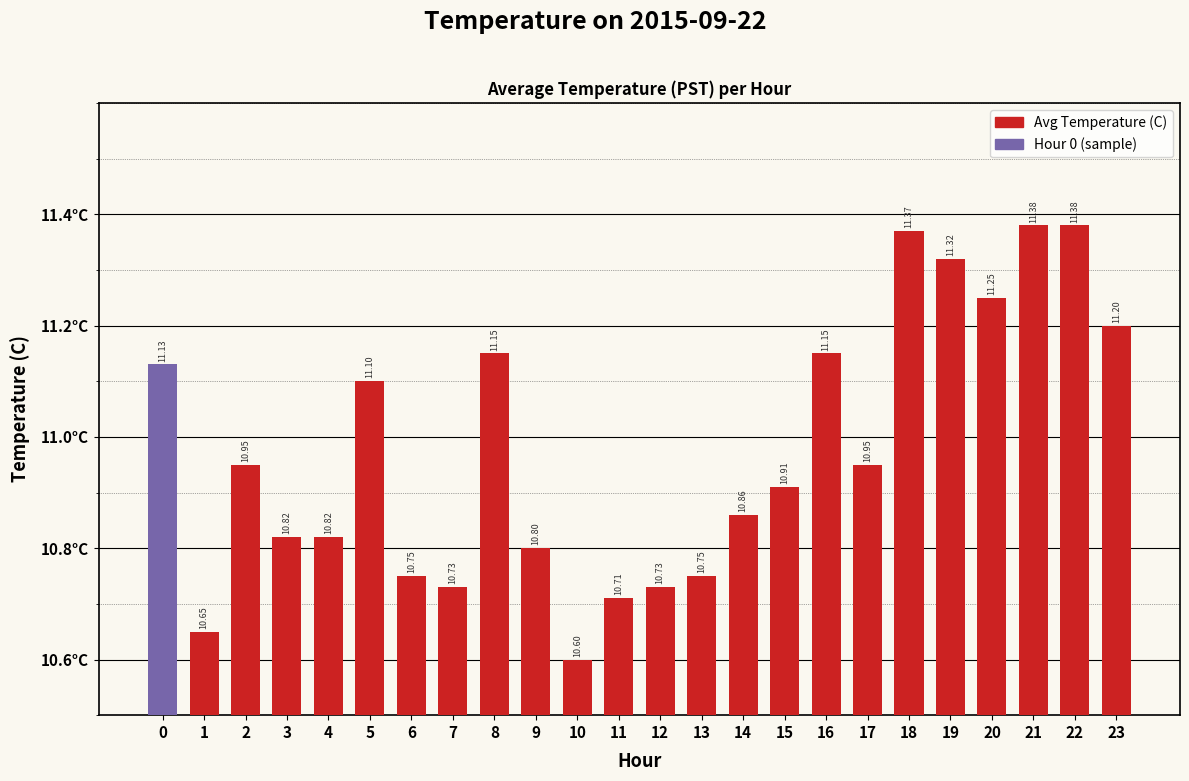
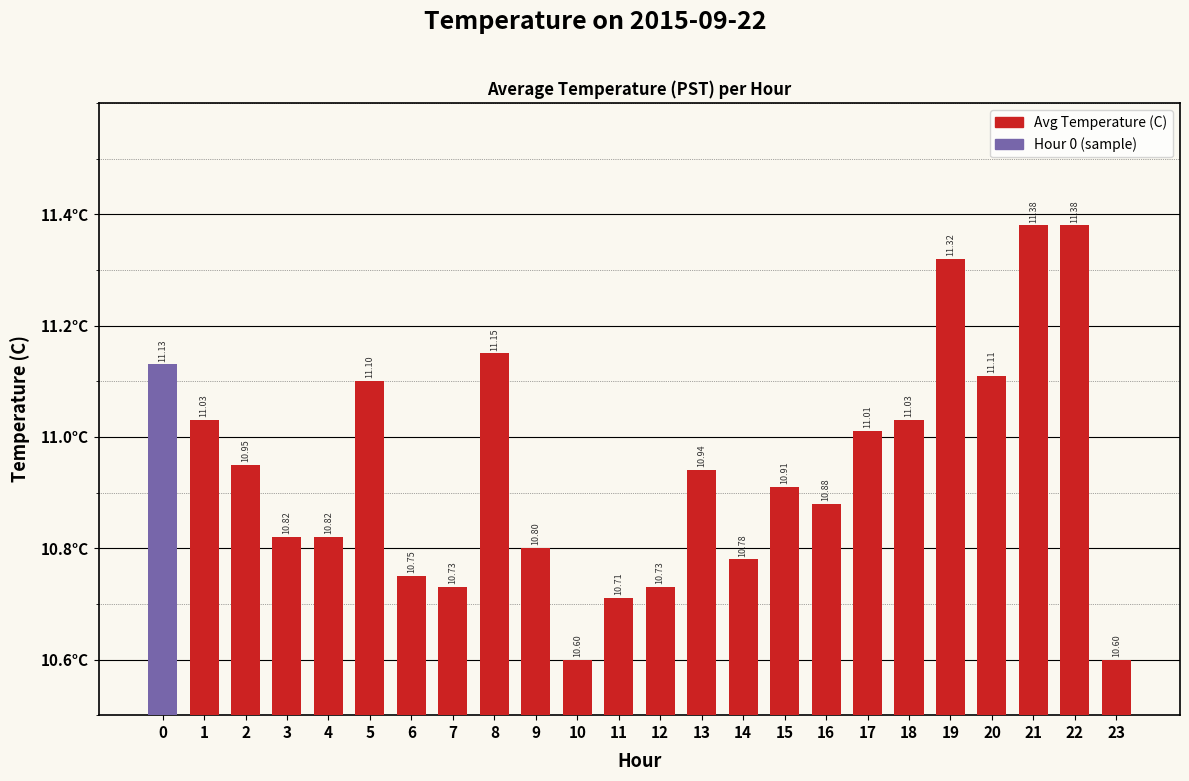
1: 10.65 -> 11.03
13: 10.75 -> 10.94
14: 10.86 -> 10.78
16: 11.15 -> 10.88
17: 10.95 -> 11.01
18: 11.37 -> 11.03
20: 11.25 -> 11.11
23: 11.20 -> 10.60
